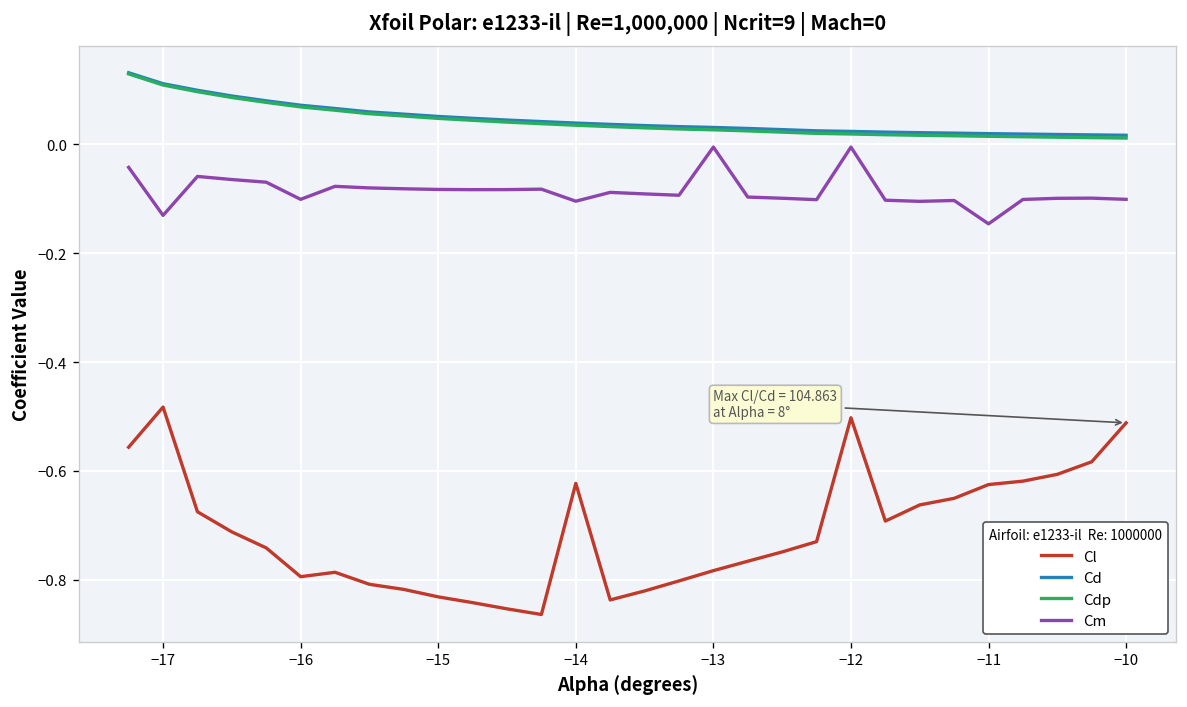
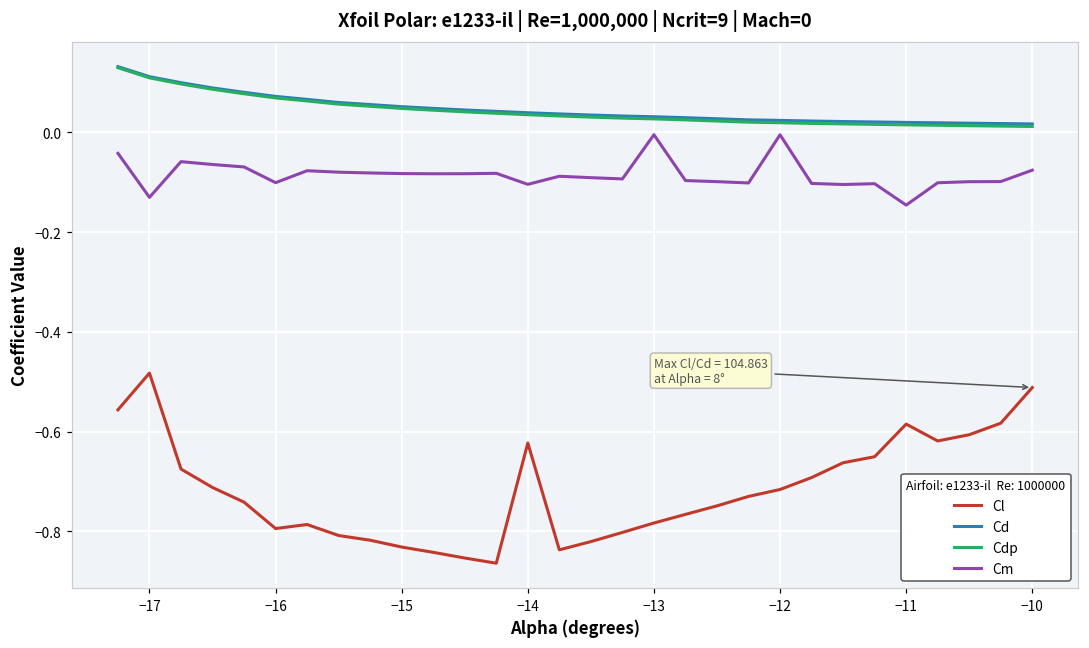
Cl, −12: -0.50 -> -0.72
Cl, −11: -0.63 -> -0.59
Cm, −10: -0.10 -> -0.08
